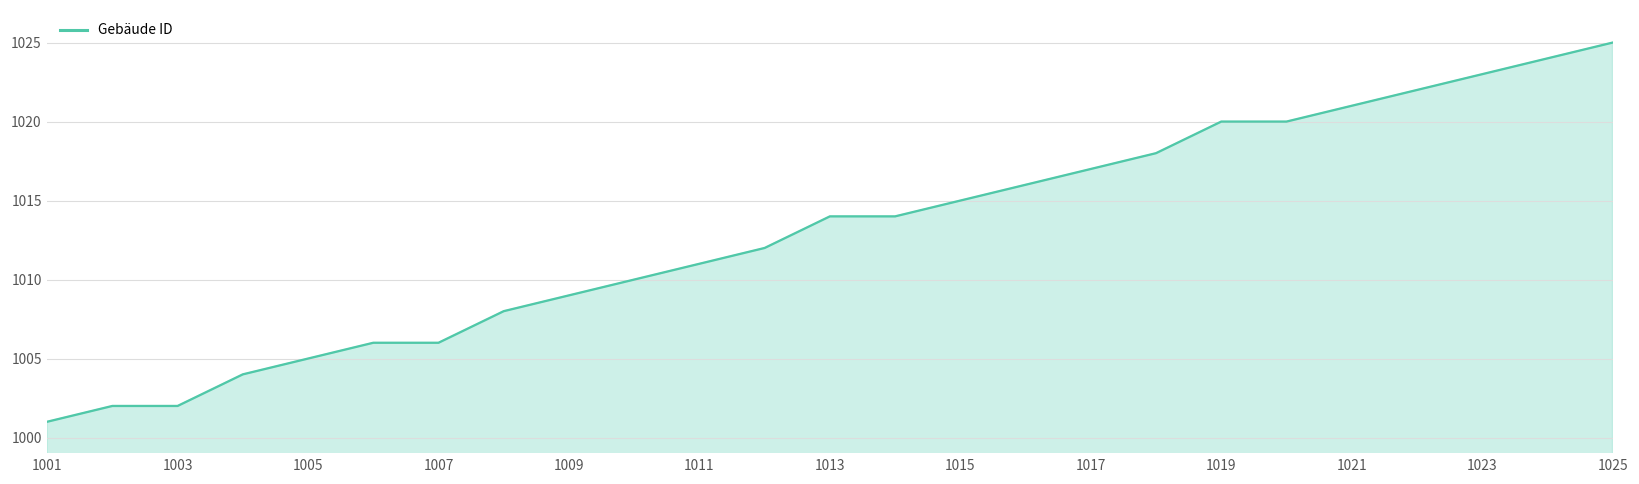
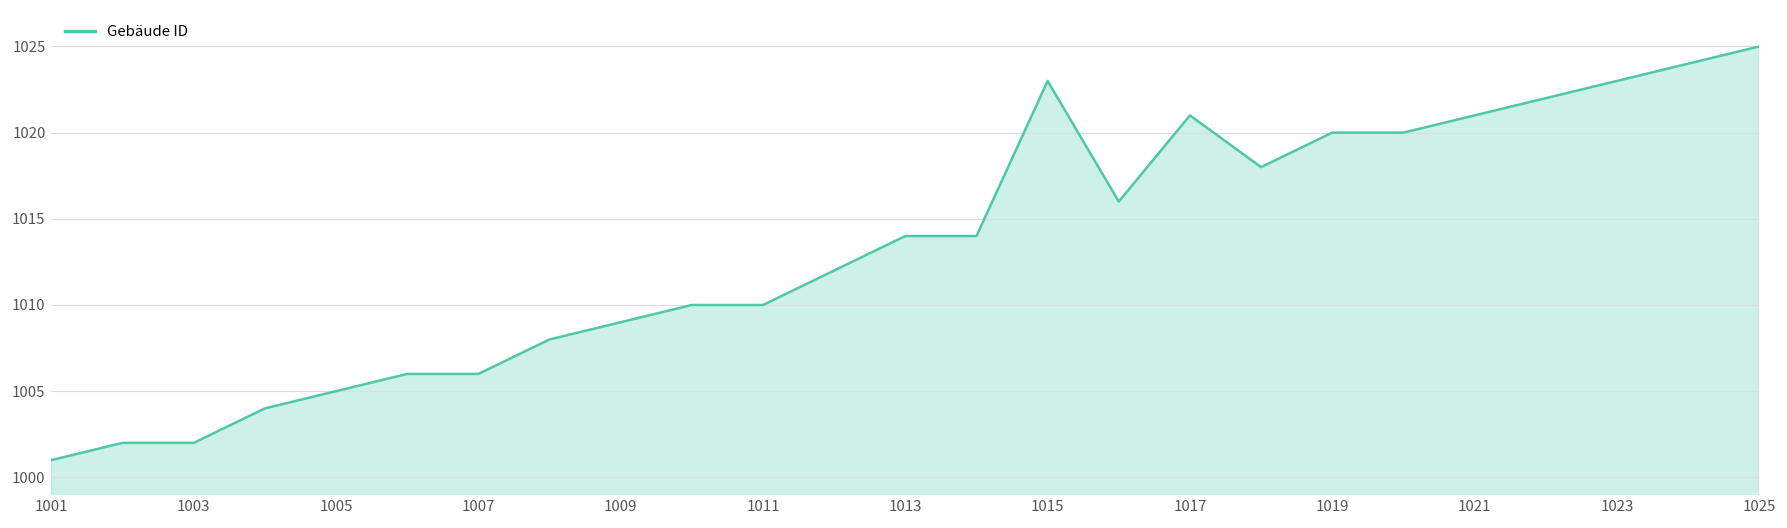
1011: 1011 -> 1010
1015: 1015 -> 1023
1017: 1017 -> 1021
